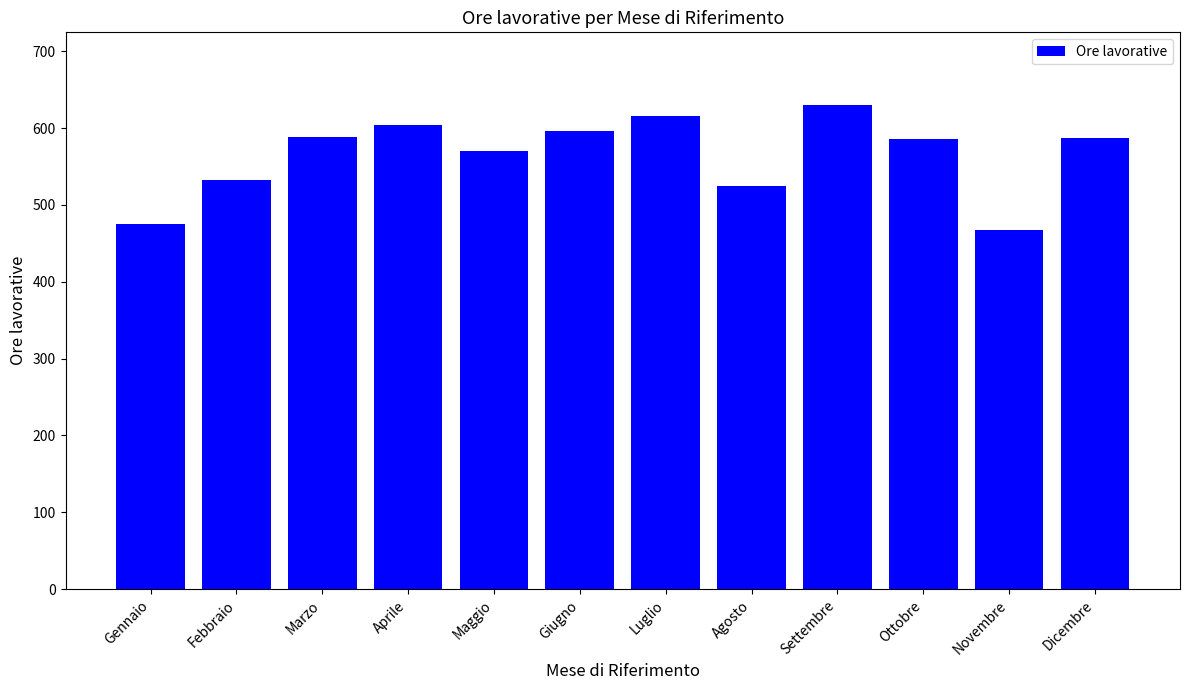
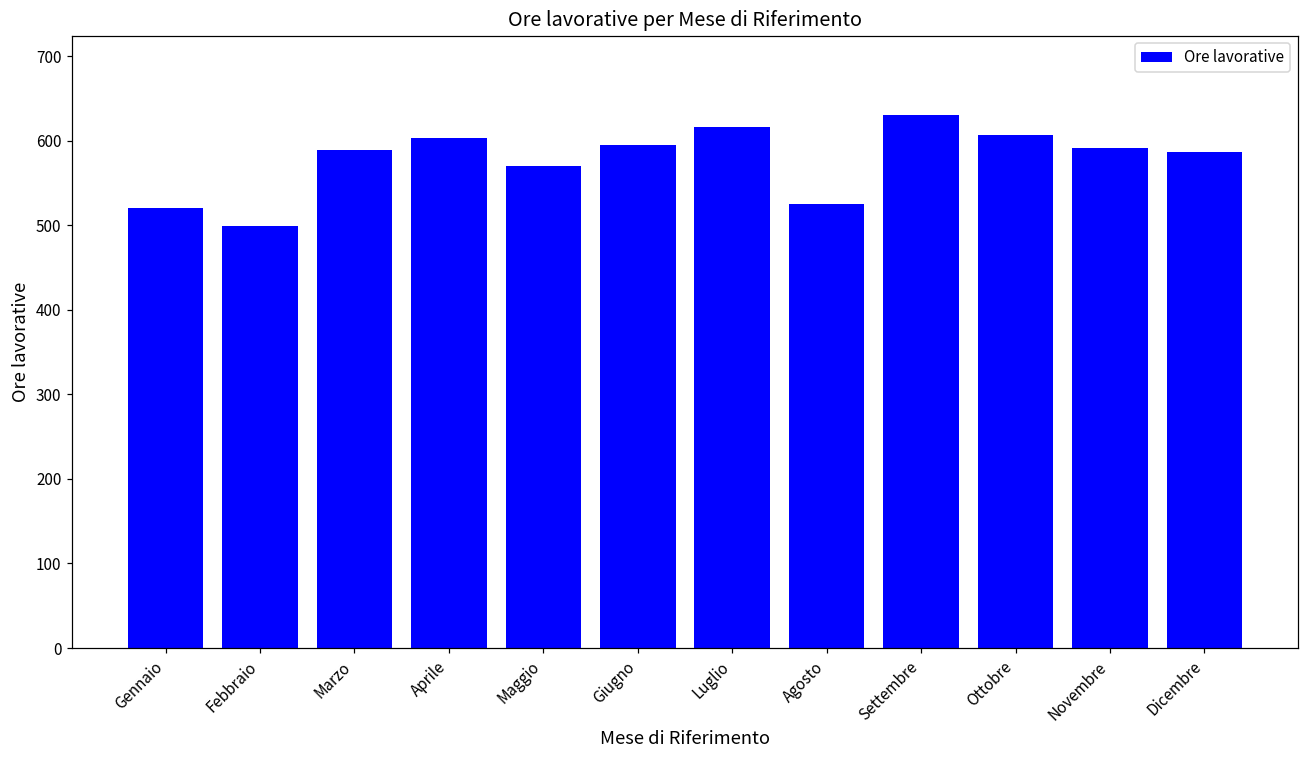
Gennaio: 480 -> 520
Febbraio: 530 -> 500
Ottobre: 590 -> 610
Novembre: 470 -> 590
